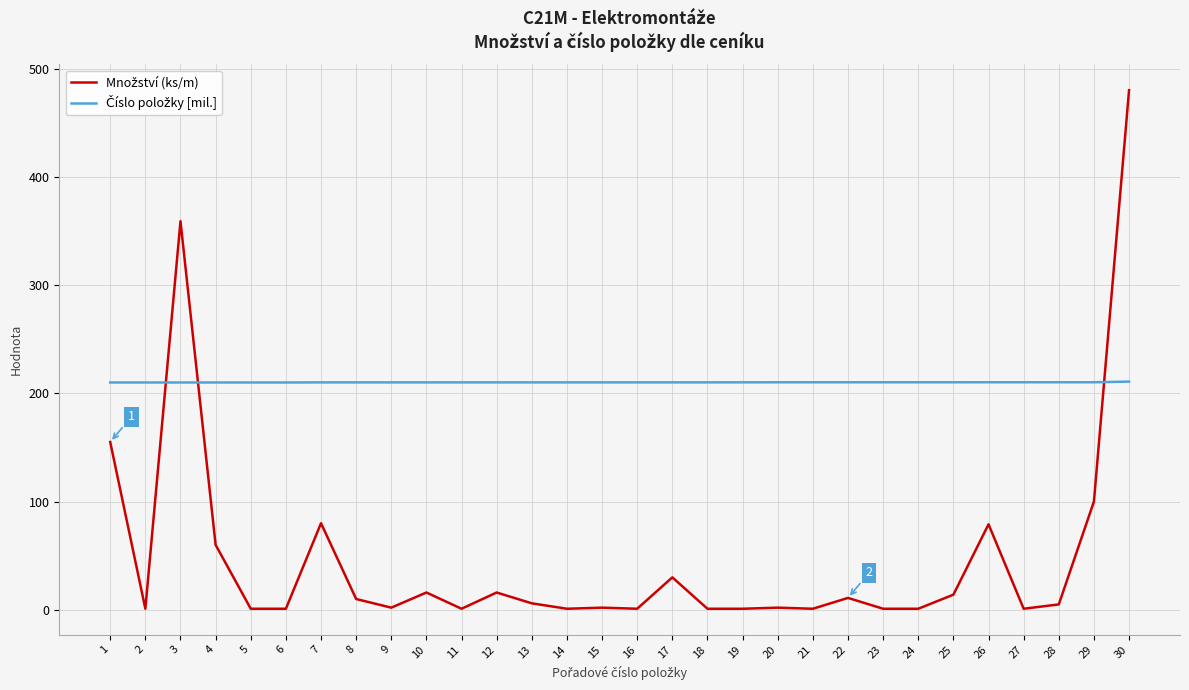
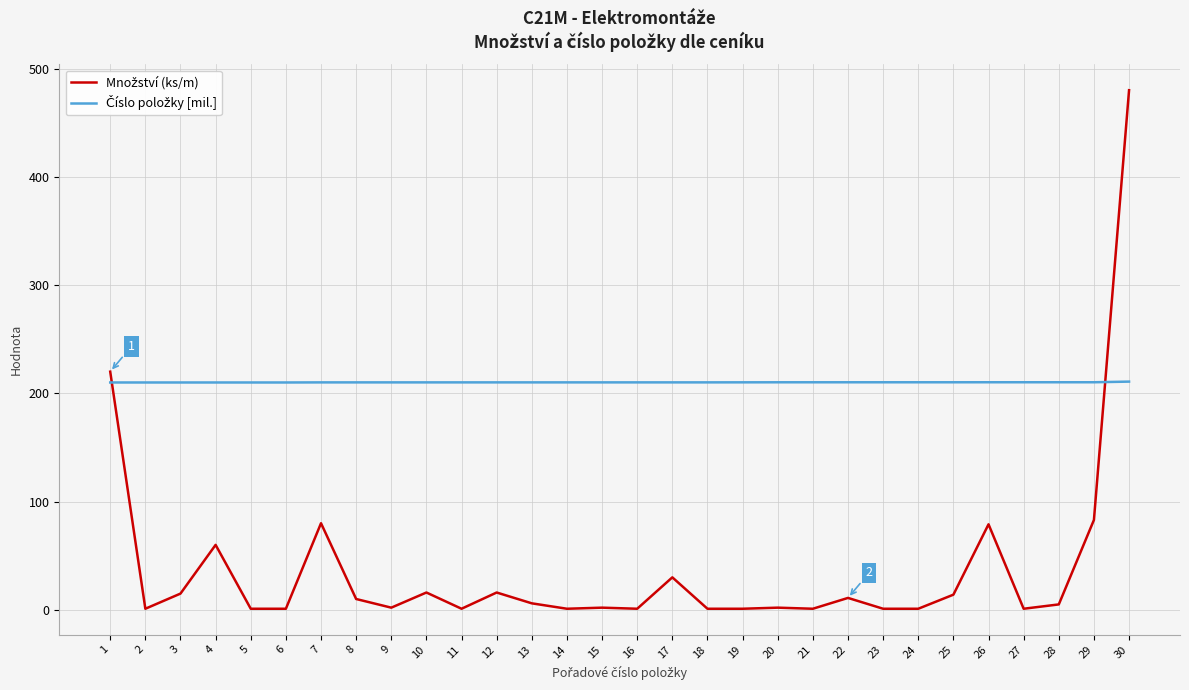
Množství (ks/m), 1: 155 -> 220
Množství (ks/m), 3: 359 -> 15
Množství (ks/m), 29: 100 -> 83
